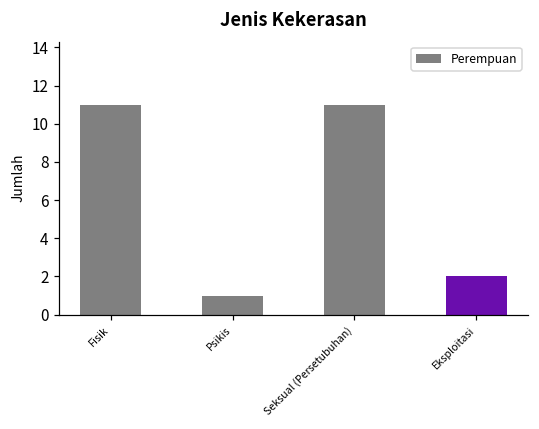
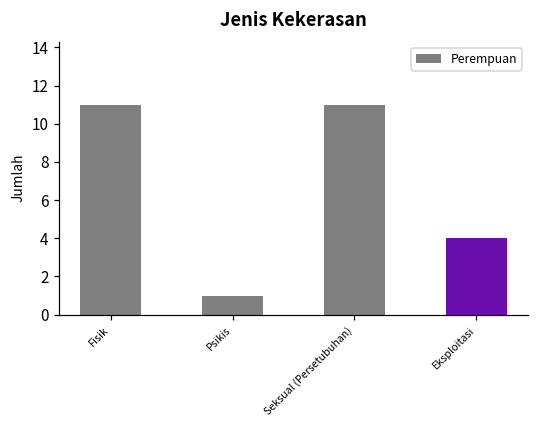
Eksploitasi: 2 -> 4
